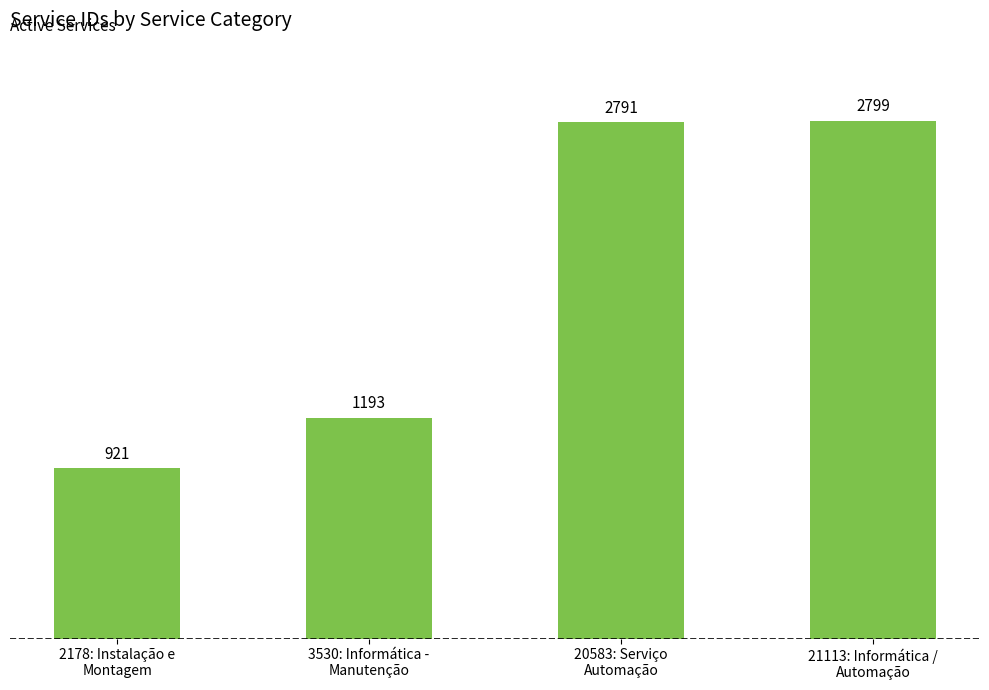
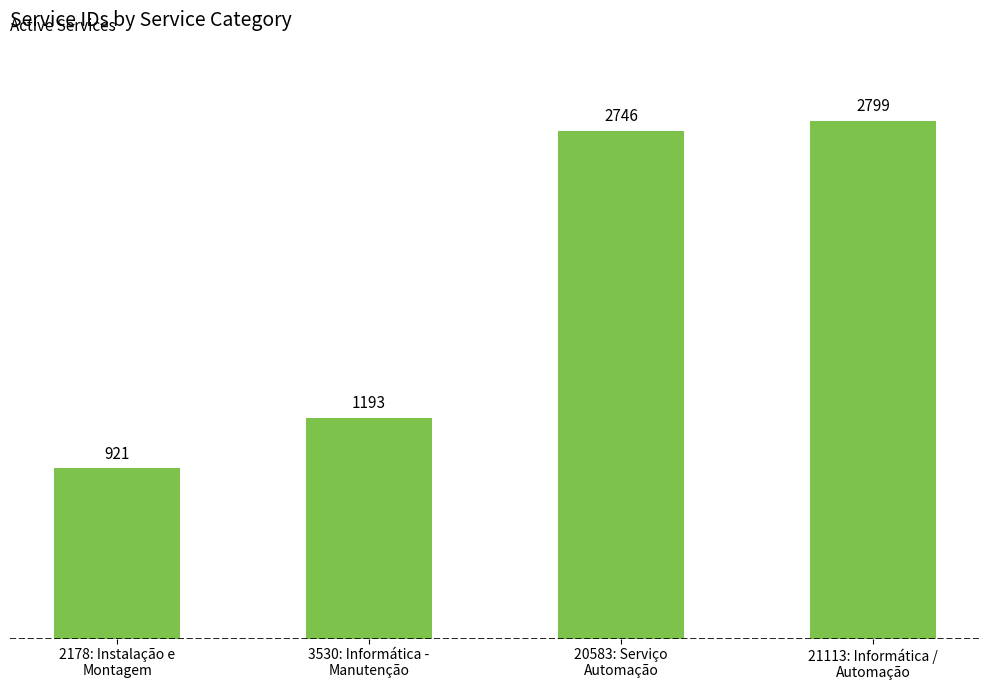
20583: Serviço Automação: 2791 -> 2746
